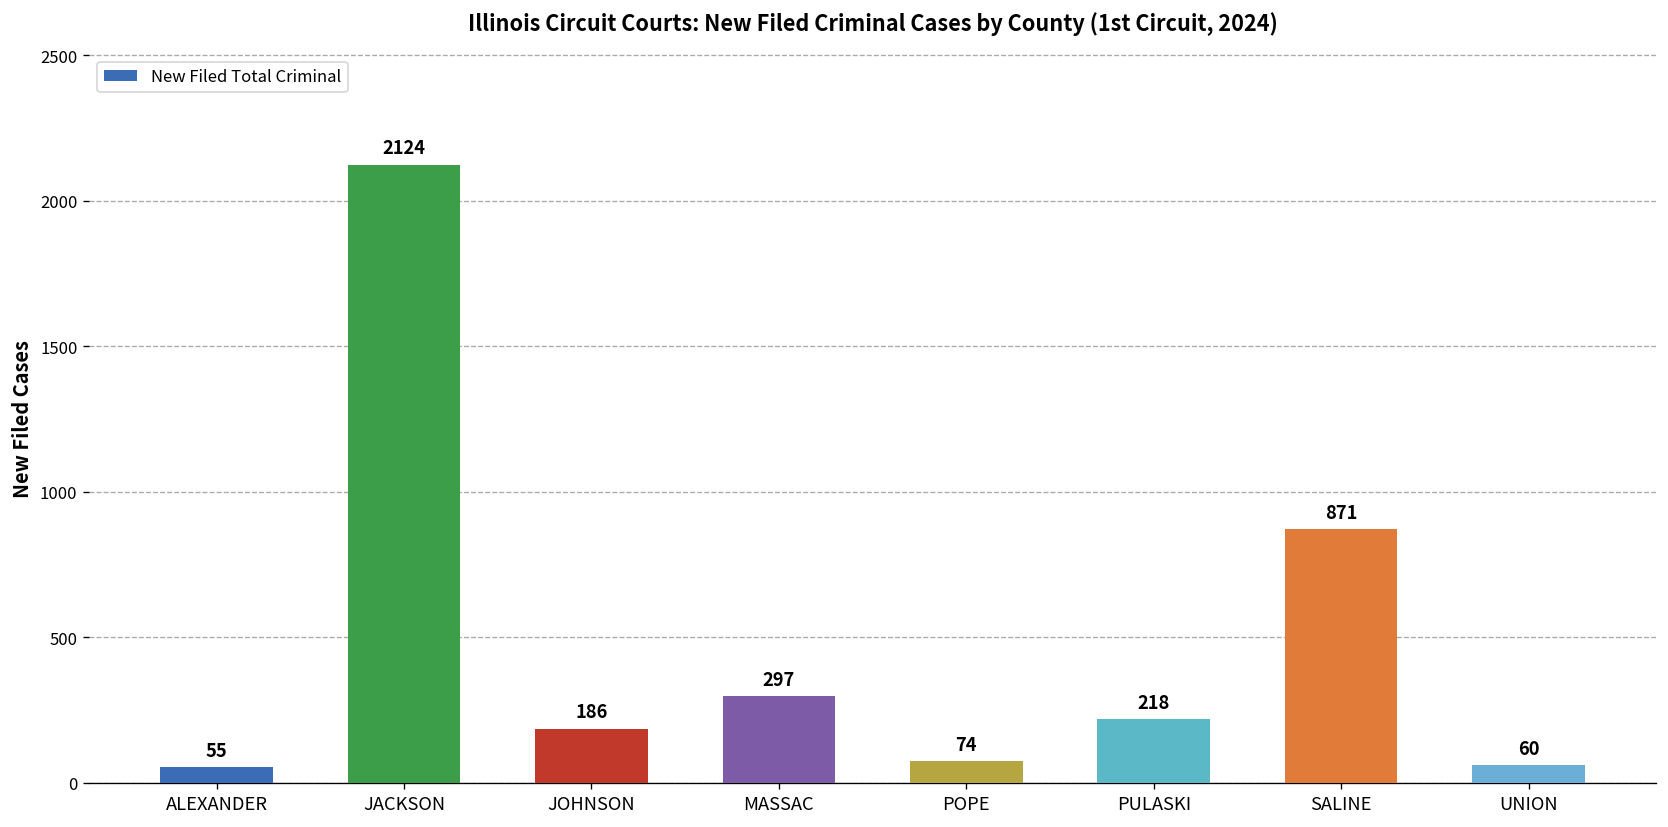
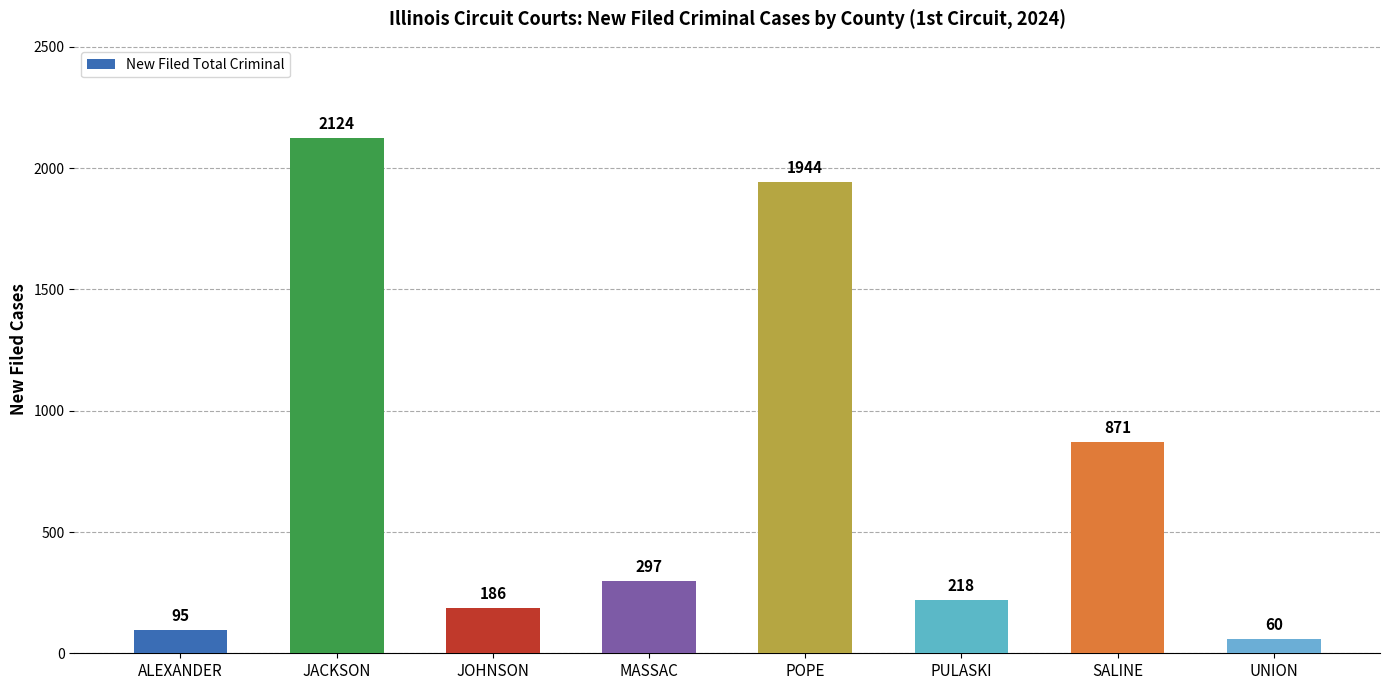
ALEXANDER: 55 -> 95
POPE: 74 -> 1944
